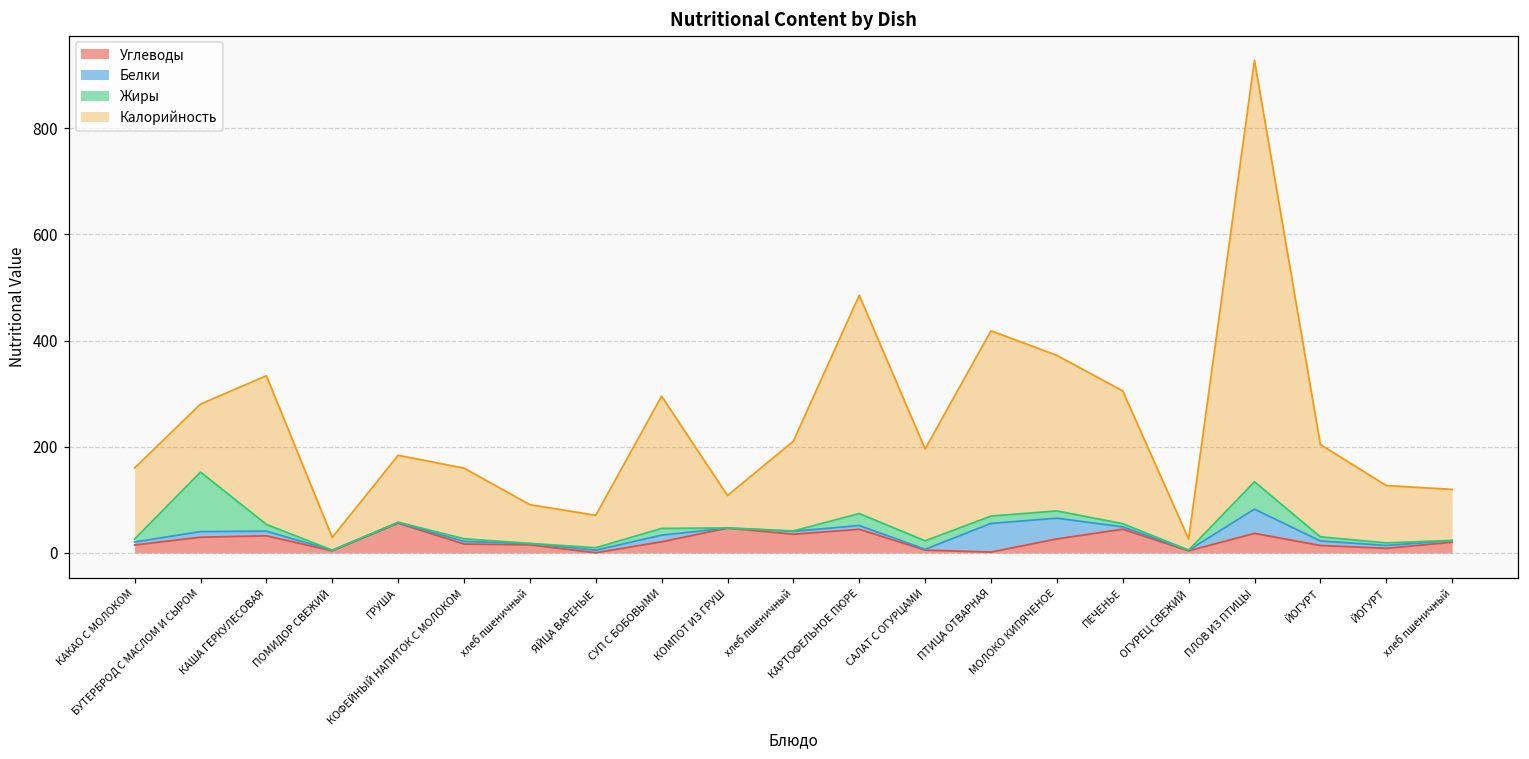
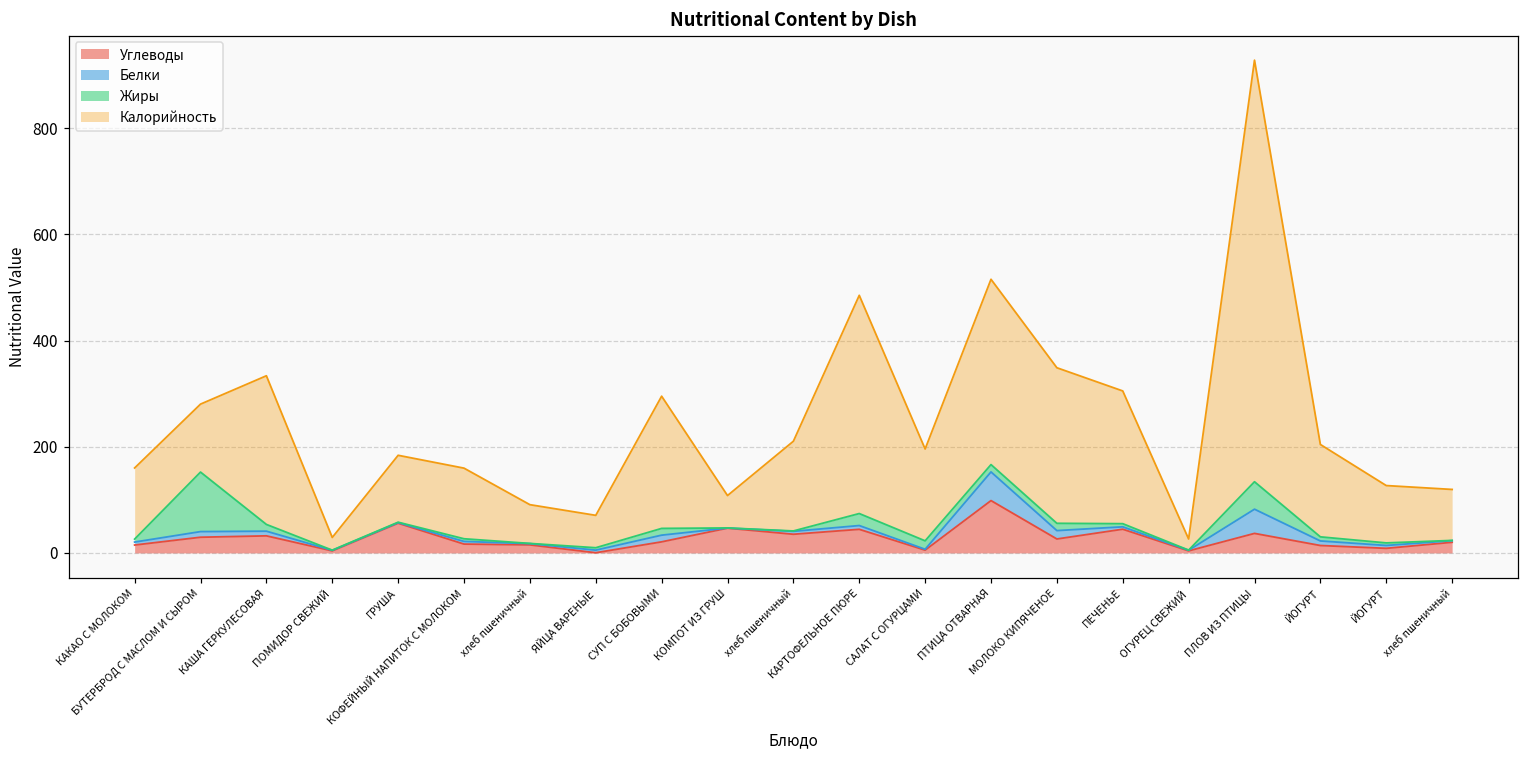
Углеводы, ПТИЦА ОТВАРНАЯ: 0 -> 100
Белки, МОЛОКО КИПЯЧЕНОЕ: 40 -> 20
